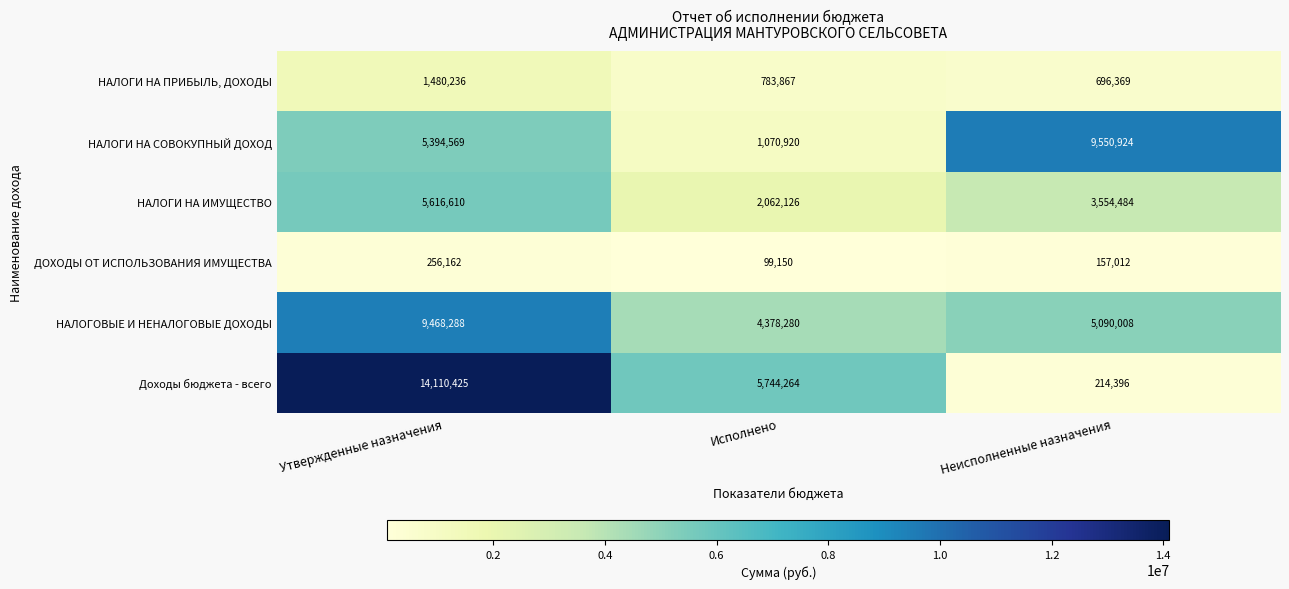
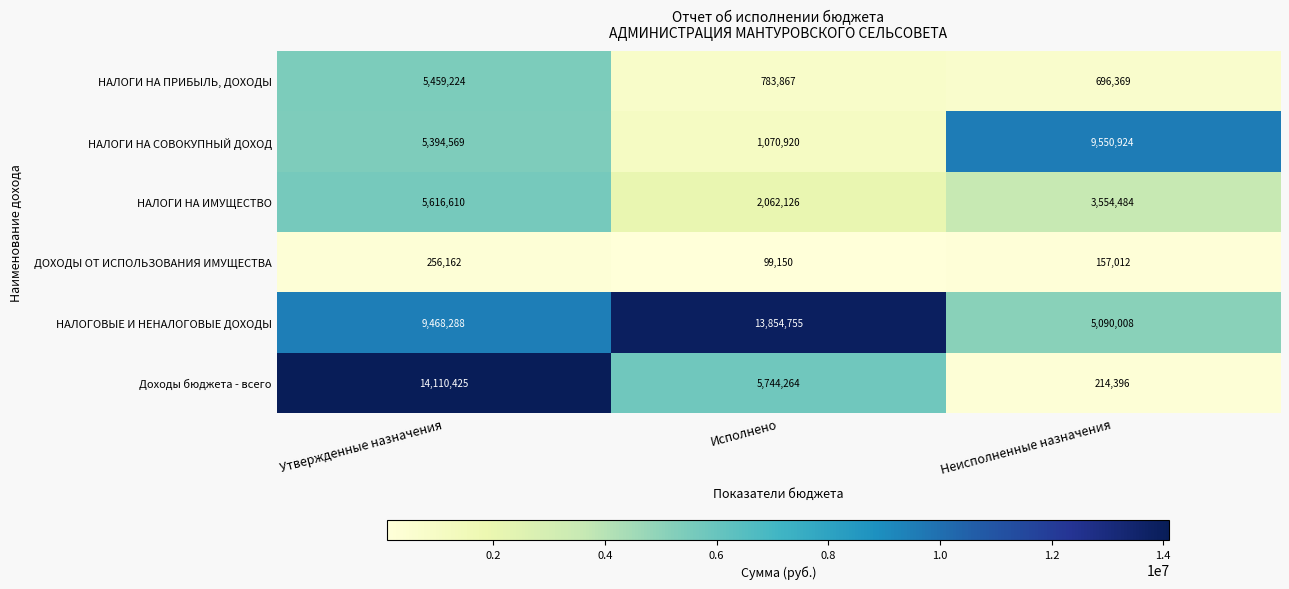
НАЛОГИ НА ПРИБЫЛЬ, ДОХОДЫ, Утвержденные назначения: 1,480,236 -> 5,459,224
НАЛОГОВЫЕ И НЕНАЛОГОВЫЕ ДОХОДЫ, Исполнено: 4,378,280 -> 13,854,755
